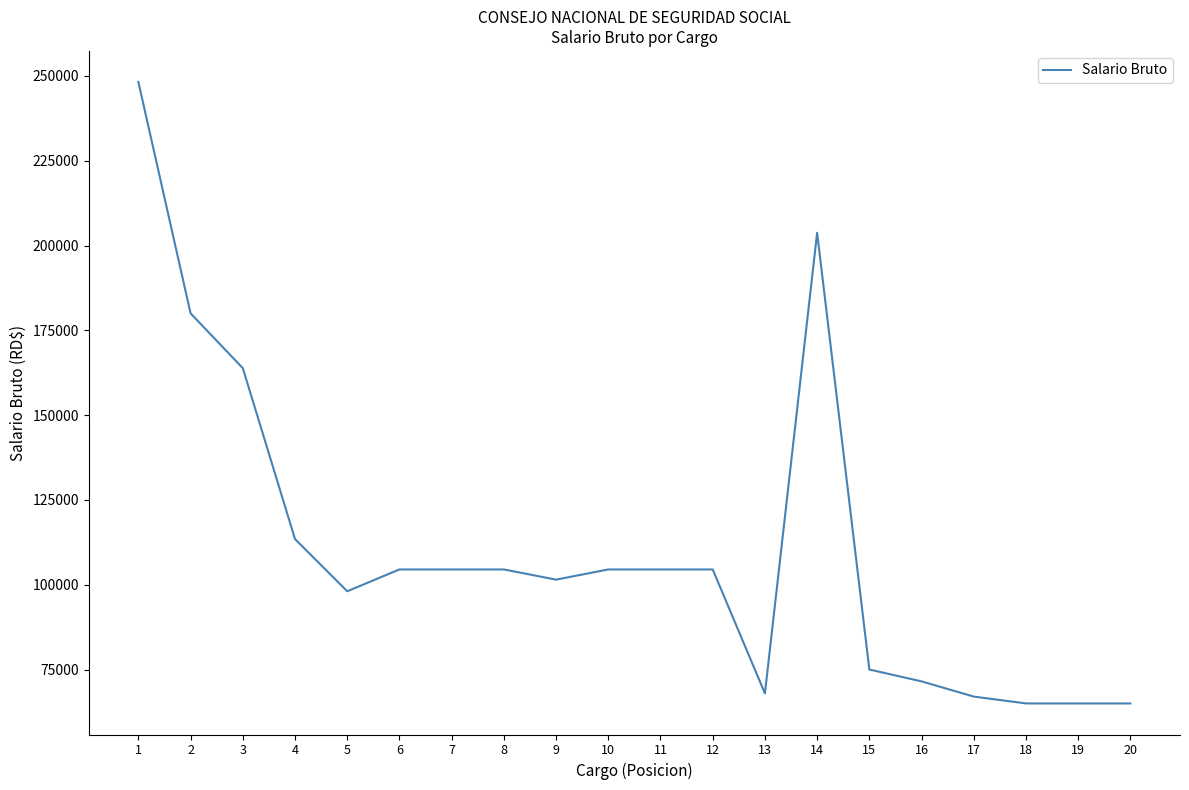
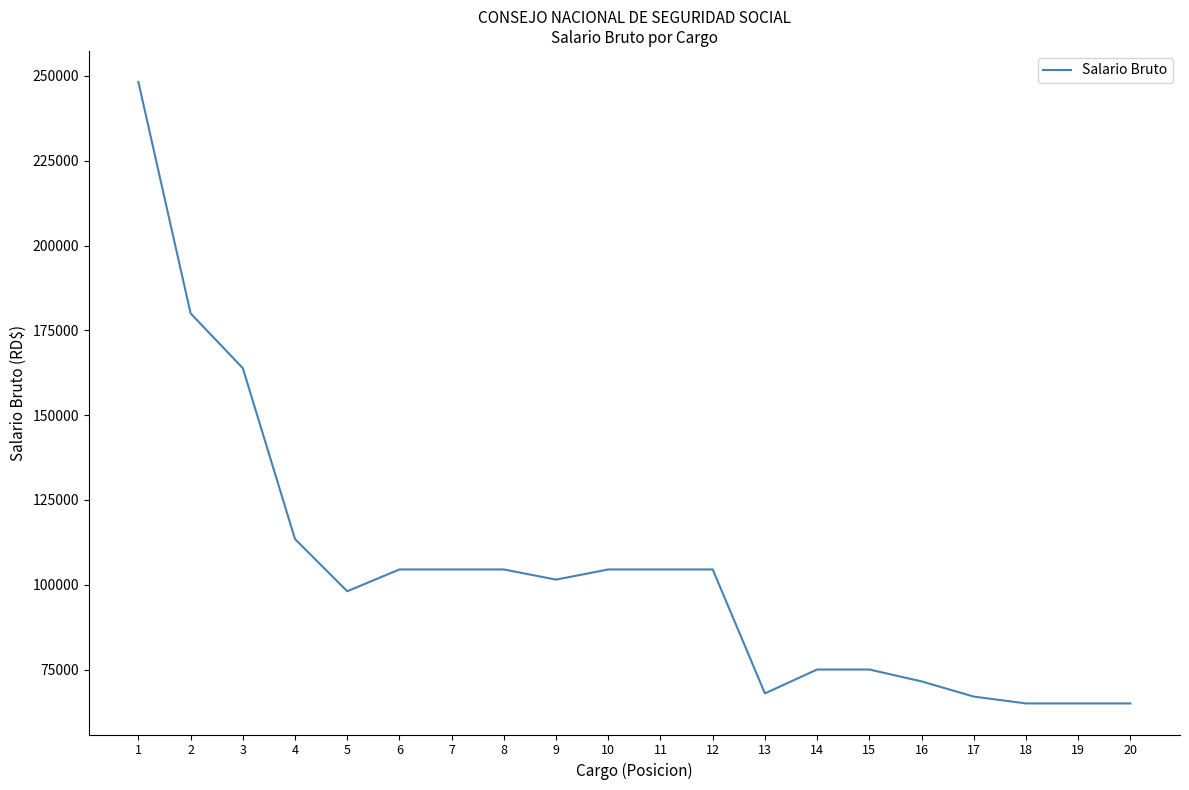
14: 204000 -> 75000
